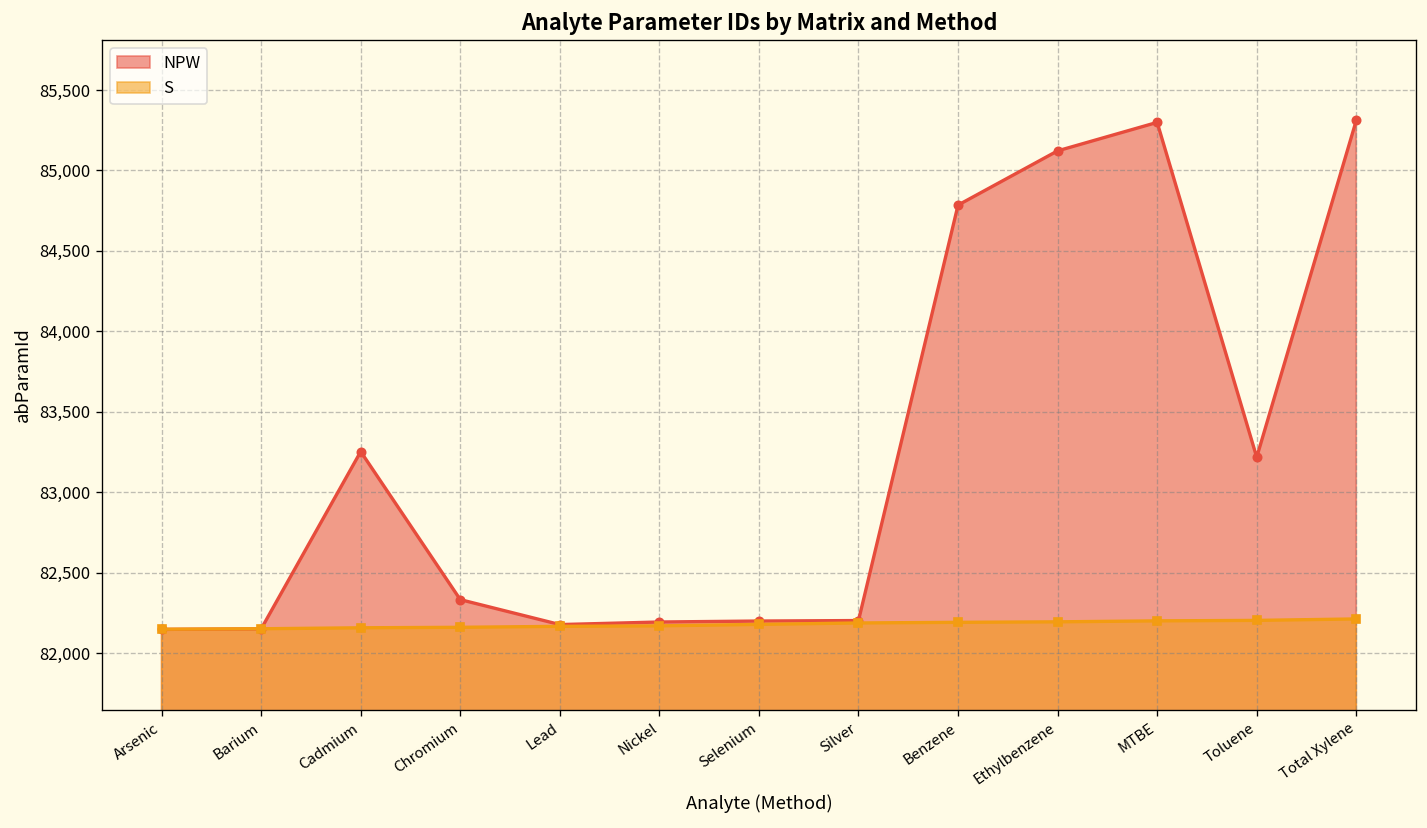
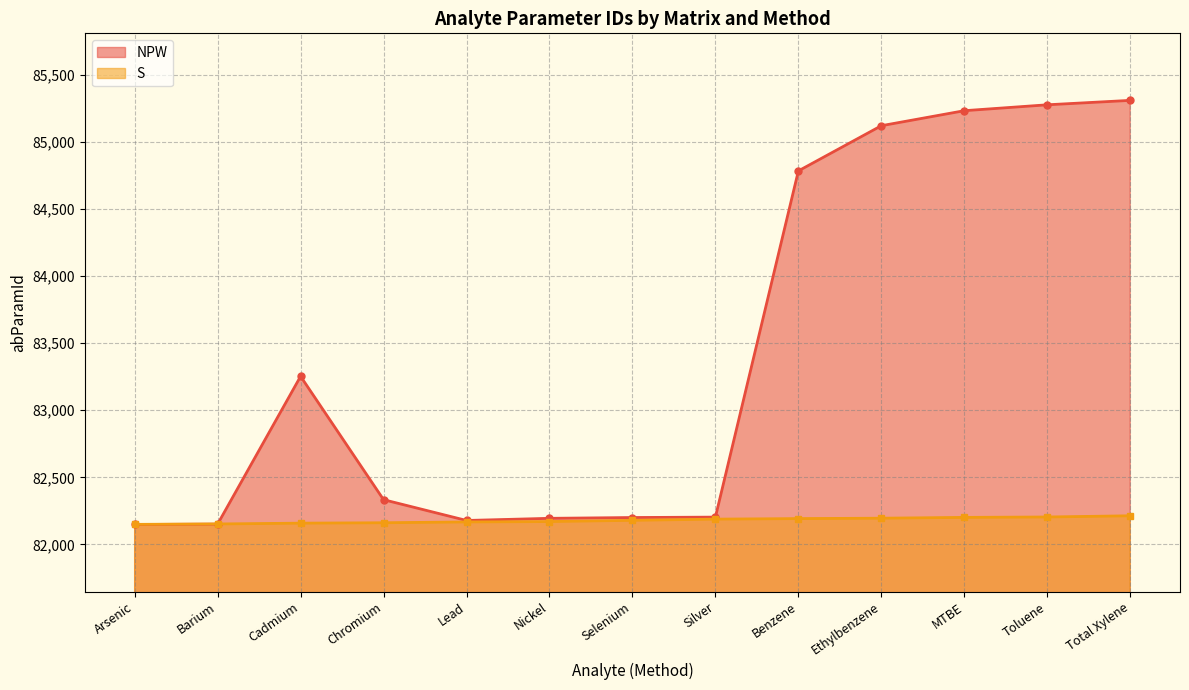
NPW, MTBE: 85,300 -> 85,230
NPW, Toluene: 83,220 -> 85,280
